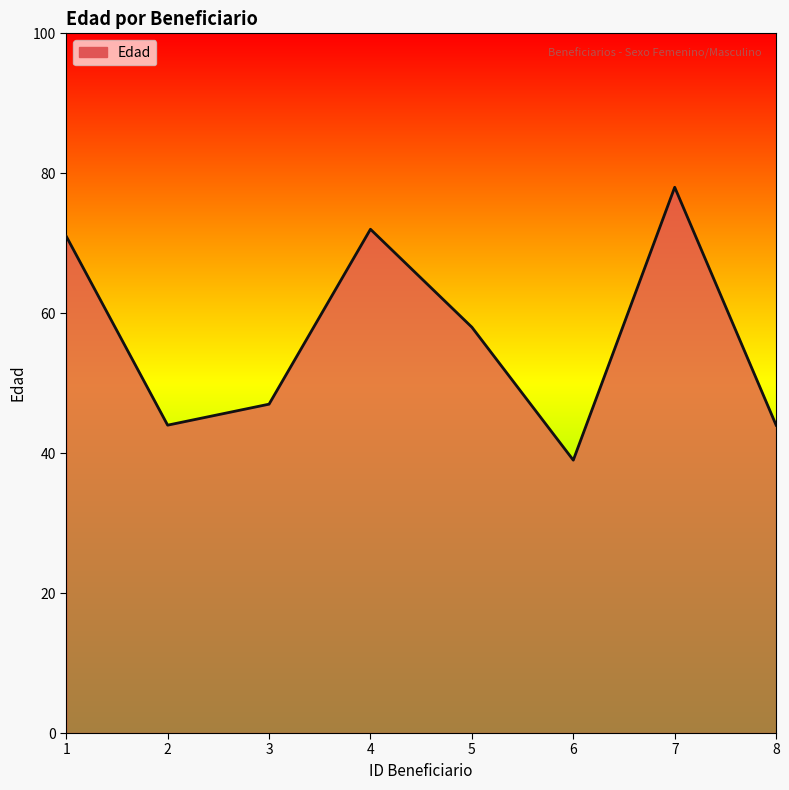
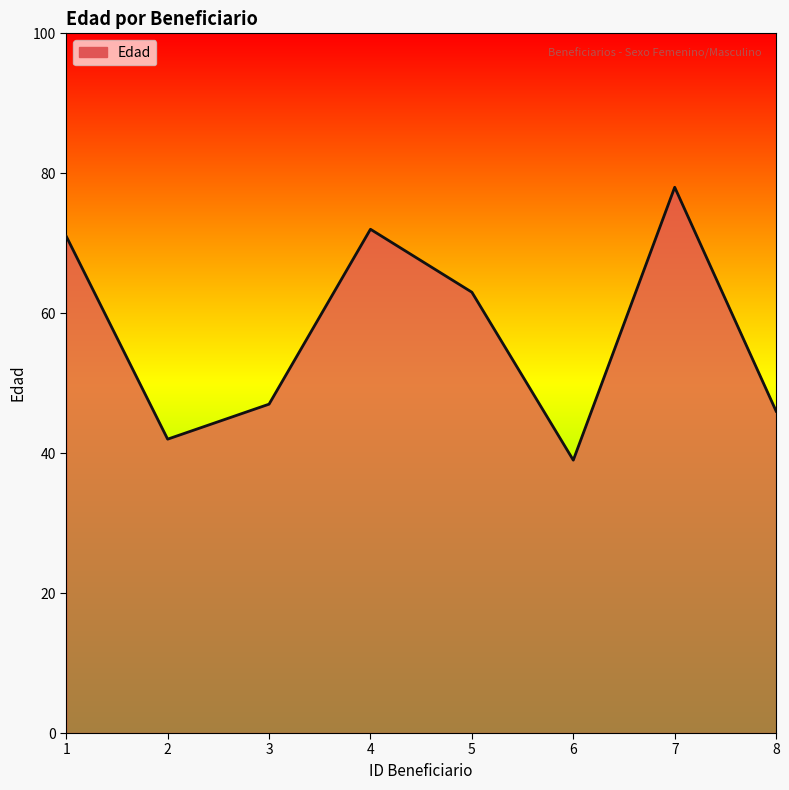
2: 44 -> 42
5: 58 -> 63
8: 44 -> 46
